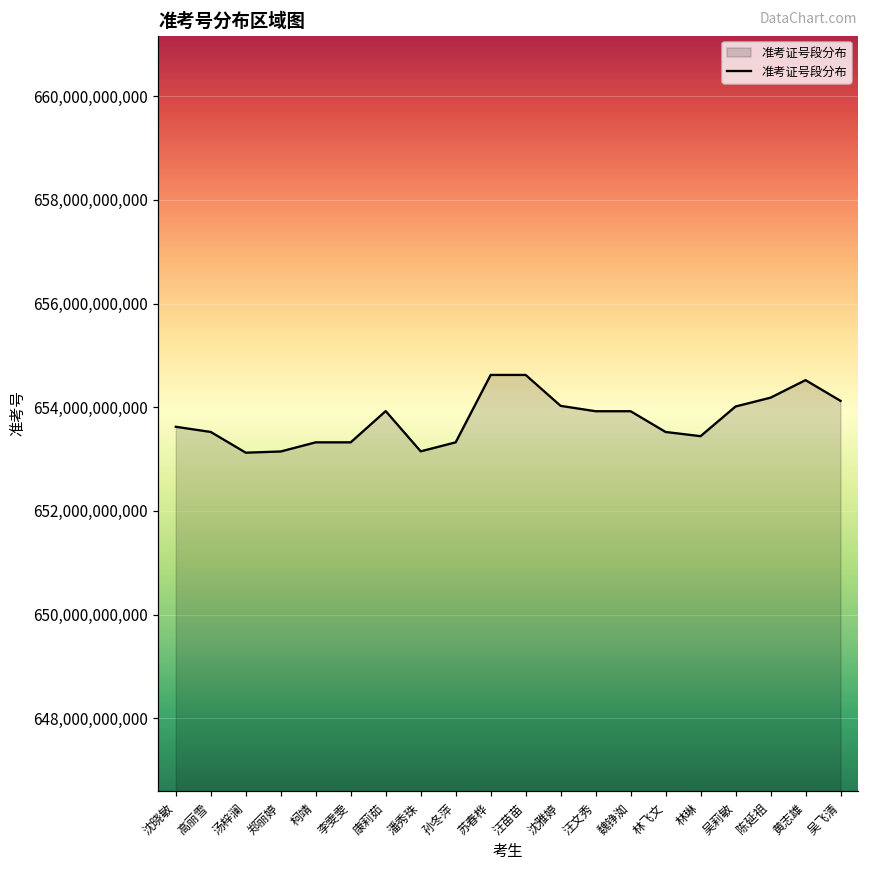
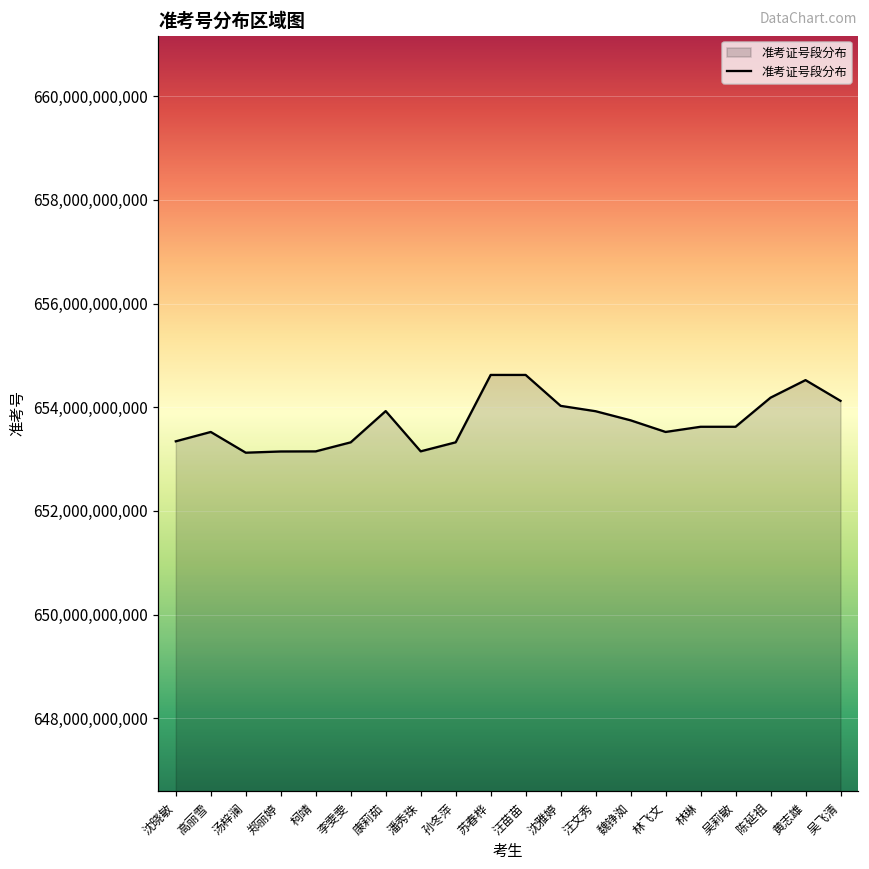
沈晓敏: 653,600,000,000 -> 653,300,000,000
柯靖: 653,300,000,000 -> 653,100,000,000
魏铮洳: 653,900,000,000 -> 653,700,000,000
林琳: 653,400,000,000 -> 653,600,000,000
吴莉敏: 654,000,000,000 -> 653,600,000,000
